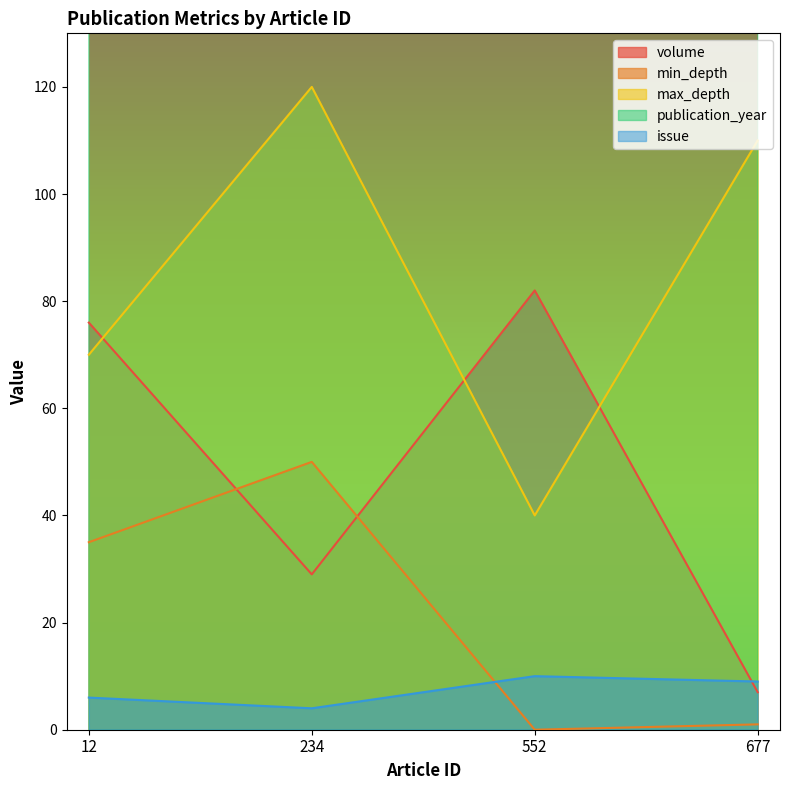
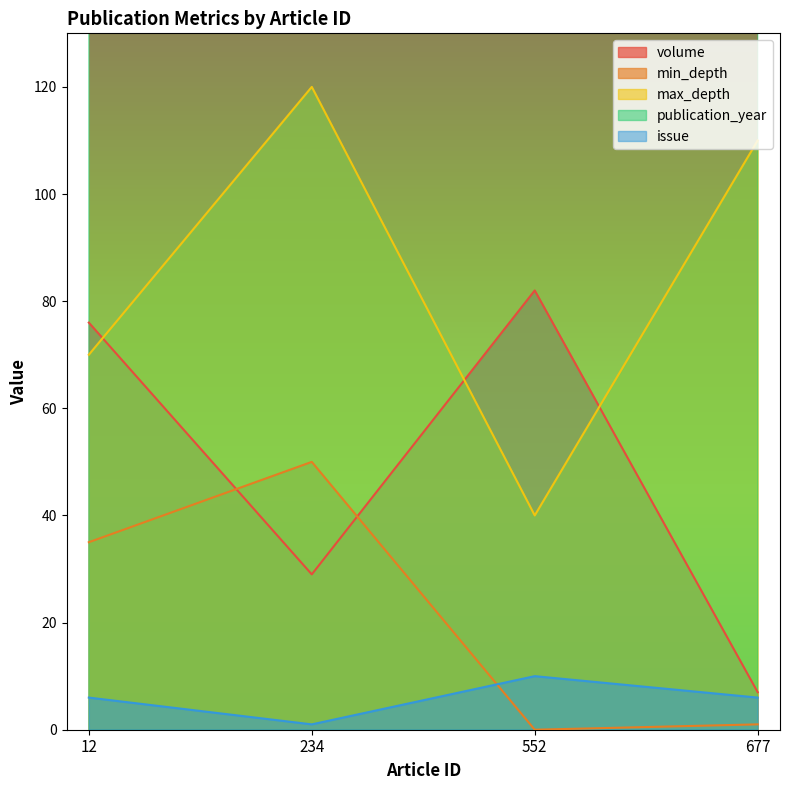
issue, 234: 4 -> 1
issue, 677: 9 -> 6
